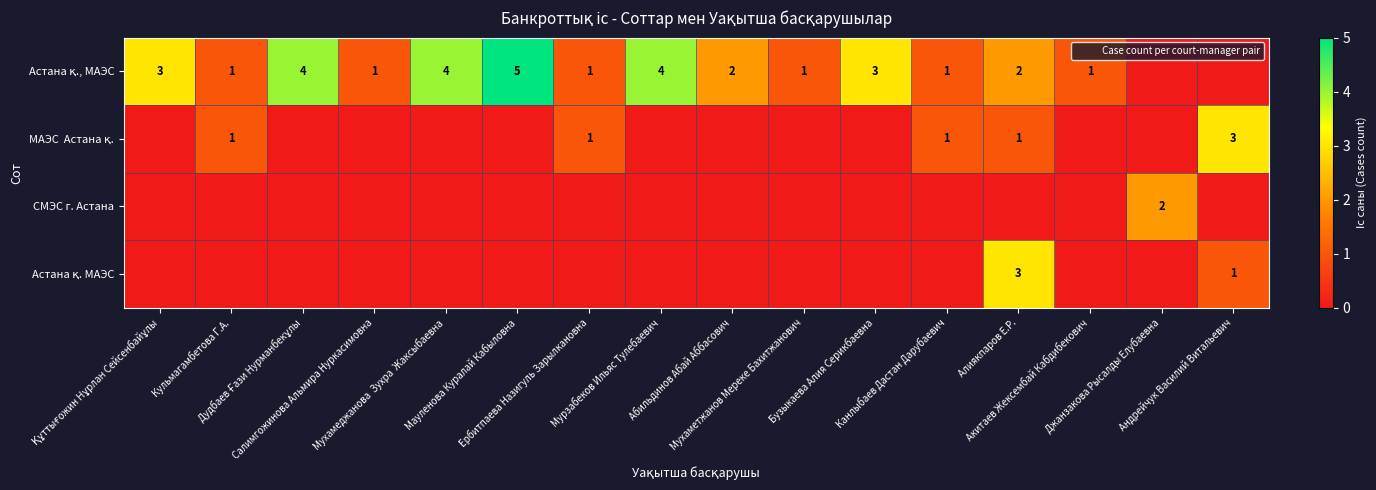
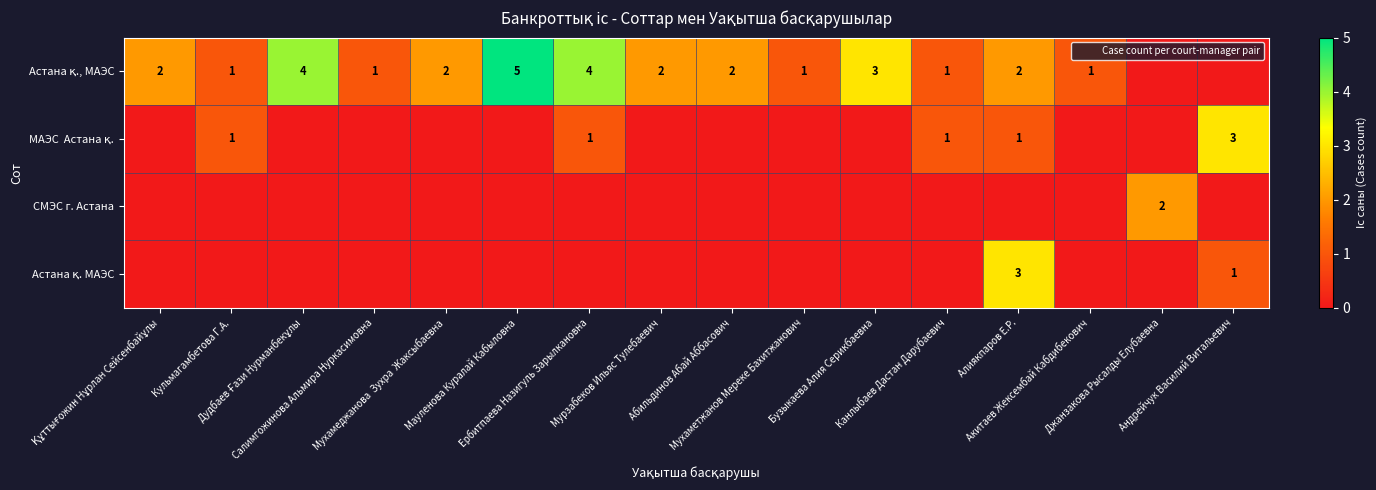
Астана қ., МАЭС, Құттығожин Нұрлан Сейсенбайұлы: 3 -> 2
Астана қ., МАЭС, Мухамеджанова Зухра Жаксыбаевна: 4 -> 2
Астана қ., МАЭС, Ербитпаева Назигуль Зарылкановна: 1 -> 4
Астана қ., МАЭС, Мурзабеков Ильяс Тулебаевич: 4 -> 2
